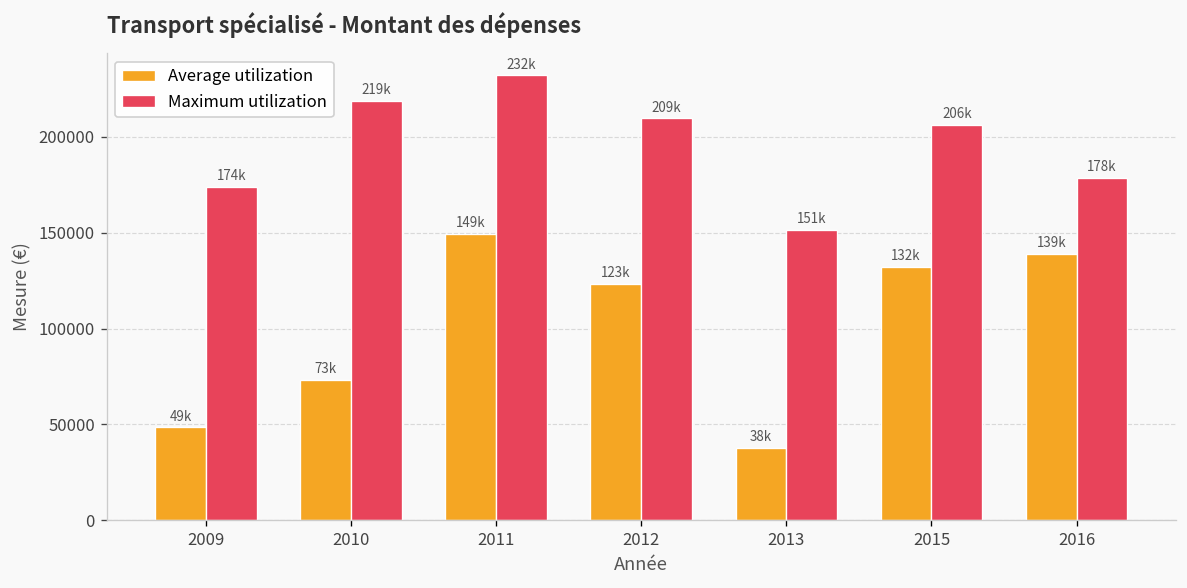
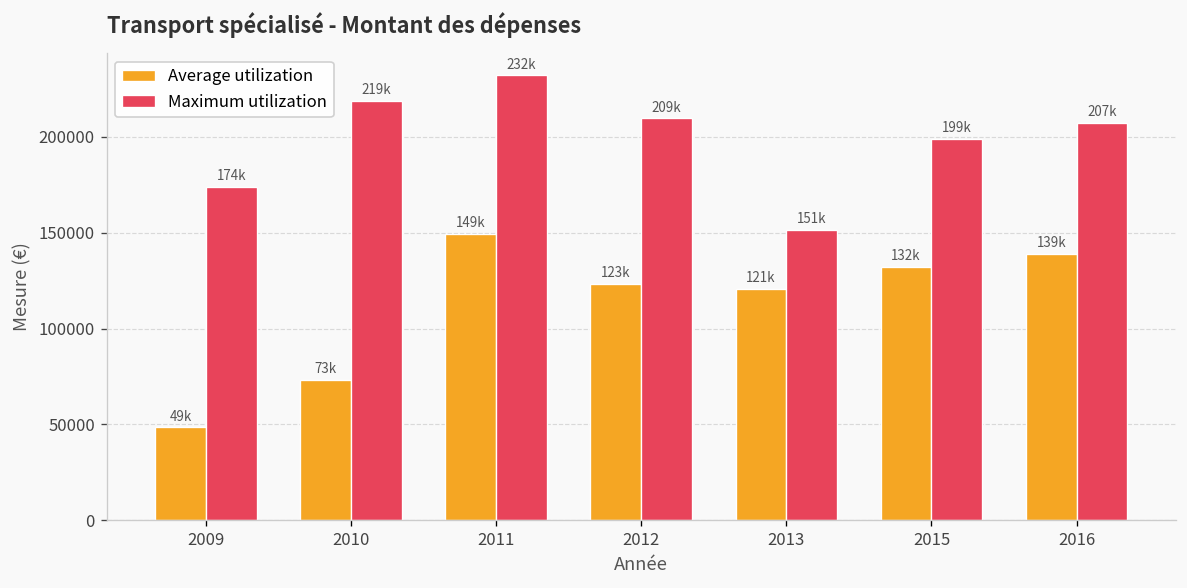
Average utilization, 2013: 38k -> 121k
Maximum utilization, 2015: 206k -> 199k
Maximum utilization, 2016: 178k -> 207k
